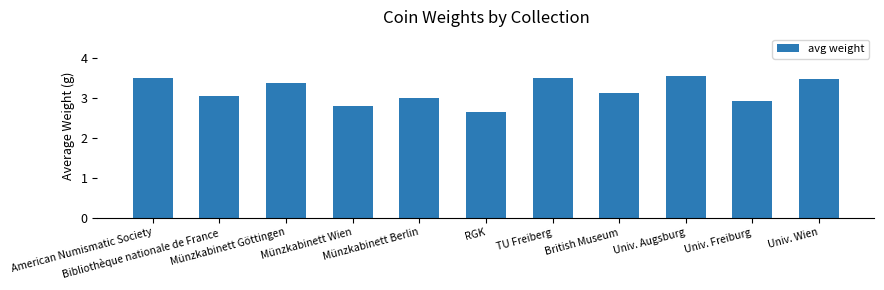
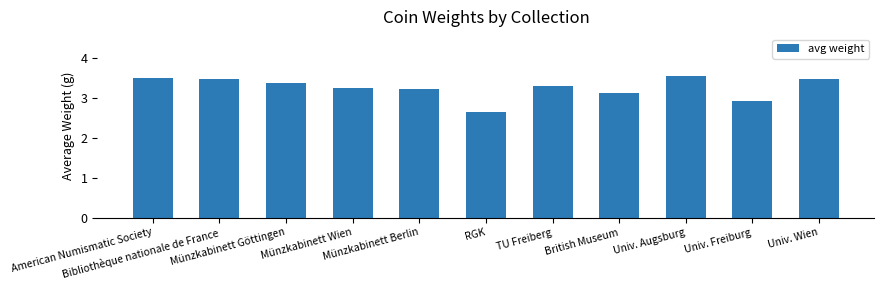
Bibliothèque nationale de France: 3.0 -> 3.5
Münzkabinett Wien: 2.8 -> 3.3
Münzkabinett Berlin: 3.0 -> 3.2
TU Freiberg: 3.5 -> 3.3
